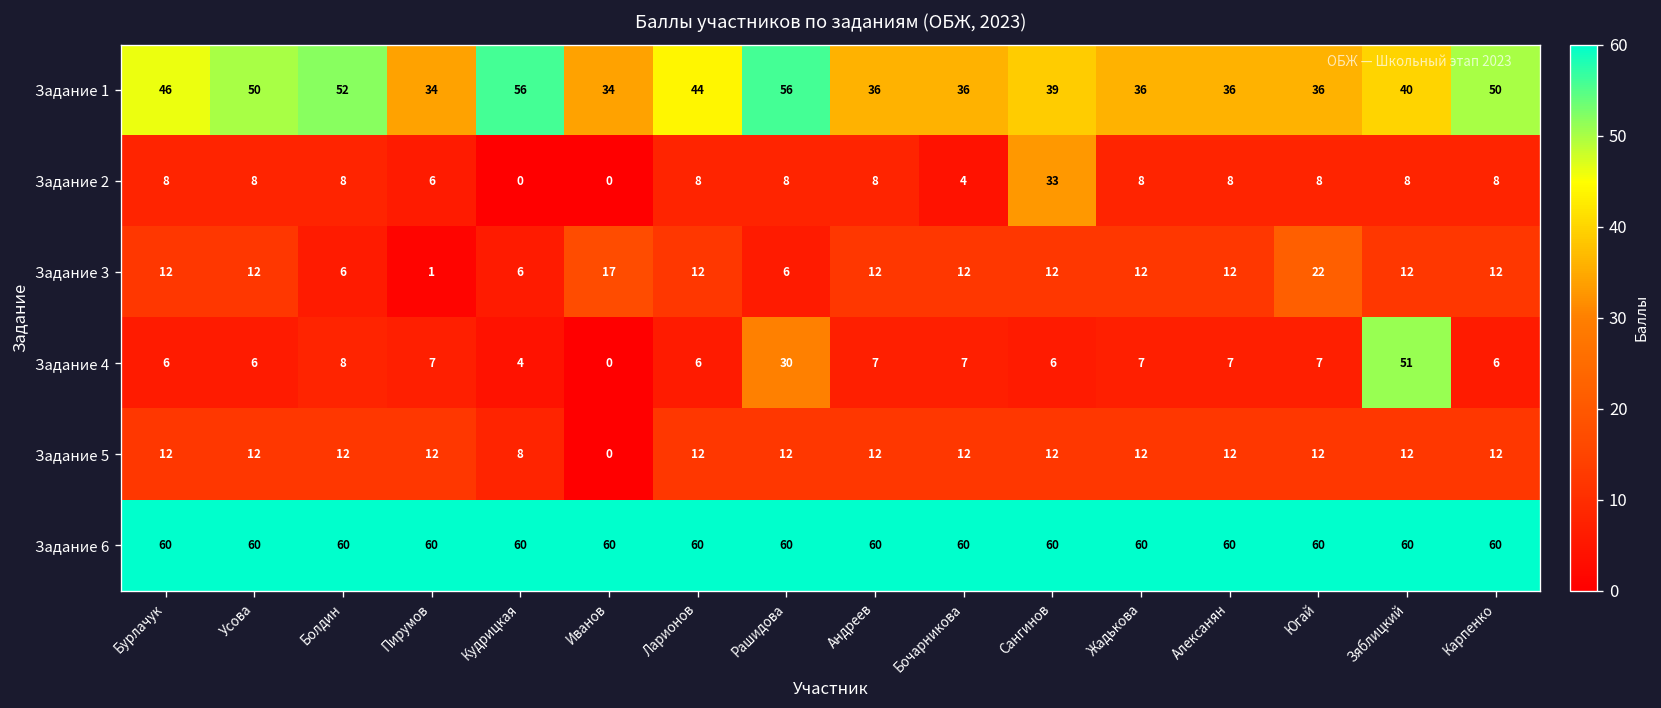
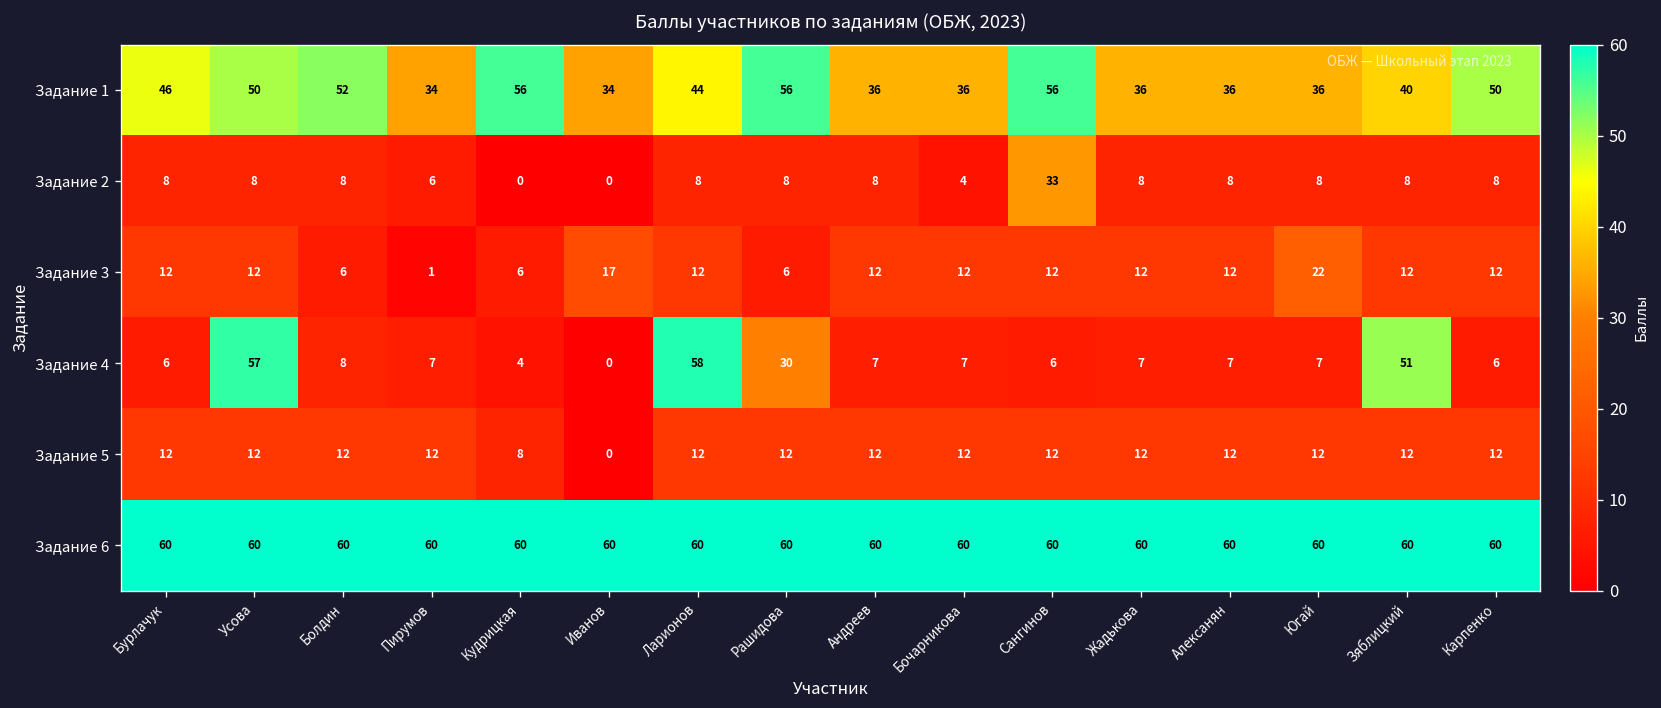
Задание 1, Сангинов: 39 -> 56
Задание 4, Усова: 6 -> 57
Задание 4, Ларионов: 6 -> 58
